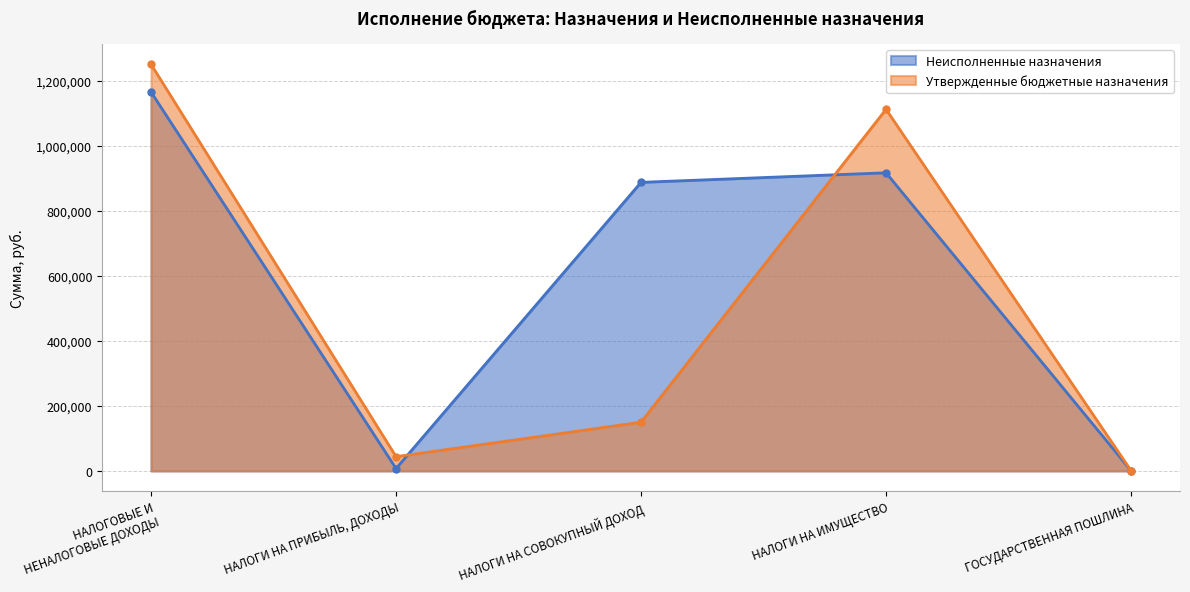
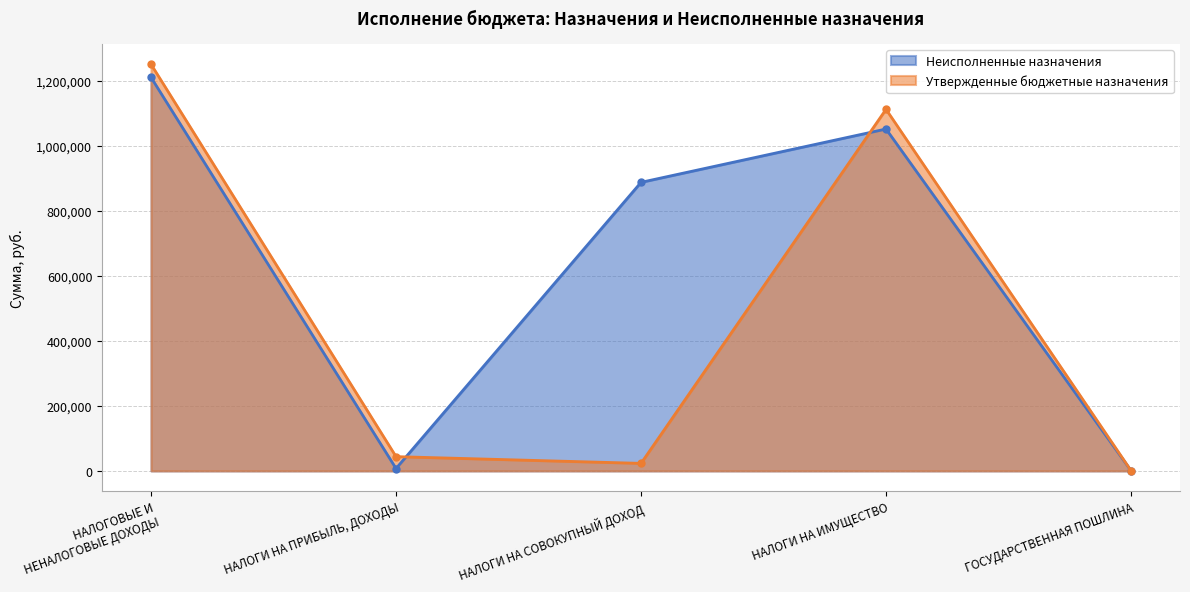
Неисполненные назначения, НАЛОГОВЫЕ И НЕНАЛОГОВЫЕ ДОХОДЫ: 1,170,000 -> 1,210,000
Утвержденные бюджетные назначения, НАЛОГИ НА СОВОКУПНЫЙ ДОХОД: 150,000 -> 20,000
Неисполненные назначения, НАЛОГИ НА ИМУЩЕСТВО: 920,000 -> 1,050,000
